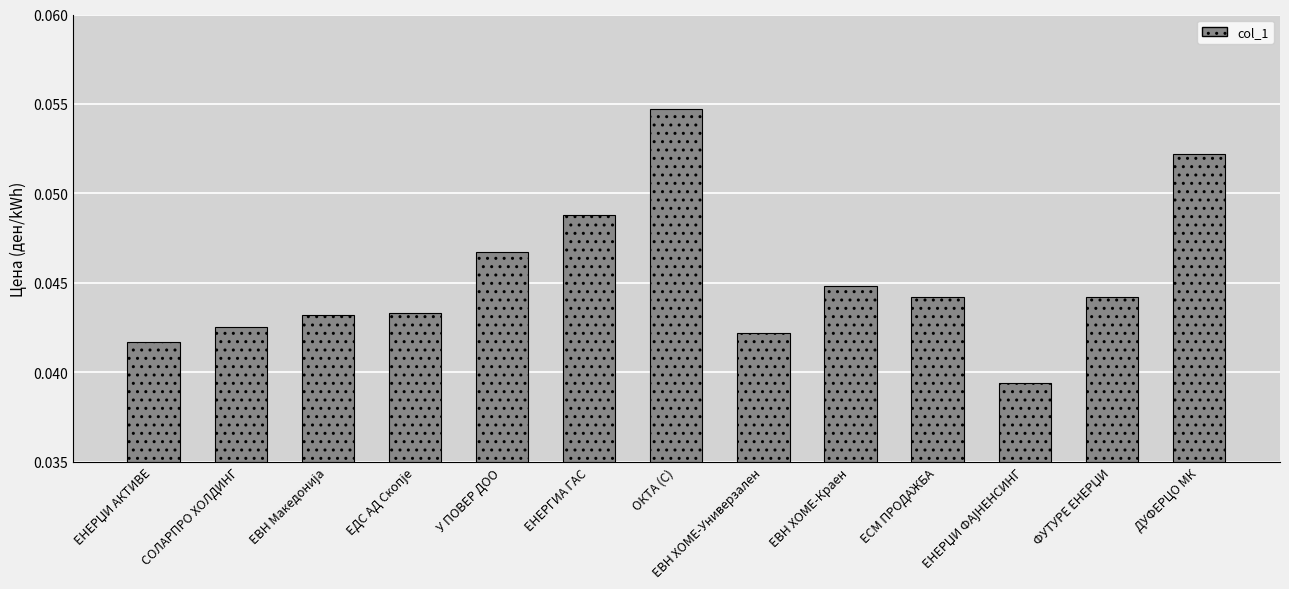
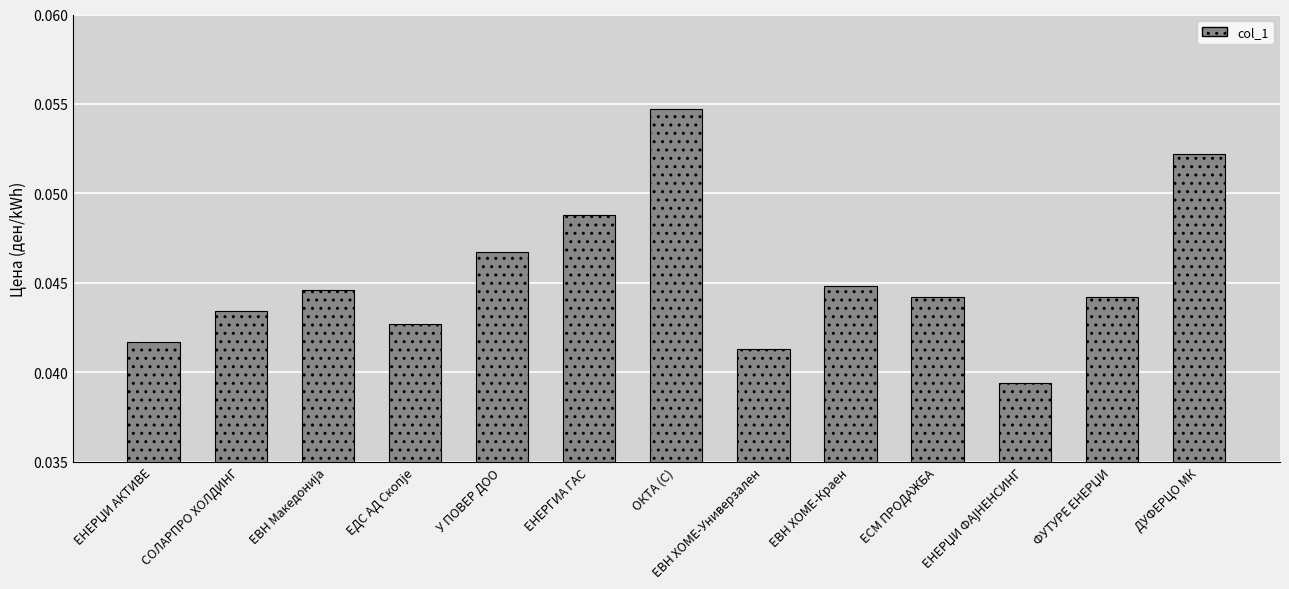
СОЛАРПРО ХОЛДИНГ: 0.0425 -> 0.0434
ЕВН Македонија: 0.0432 -> 0.0446
ЕДС АД Скопје: 0.0433 -> 0.0427
ЕВН ХОМЕ-Универзален: 0.0422 -> 0.0413
